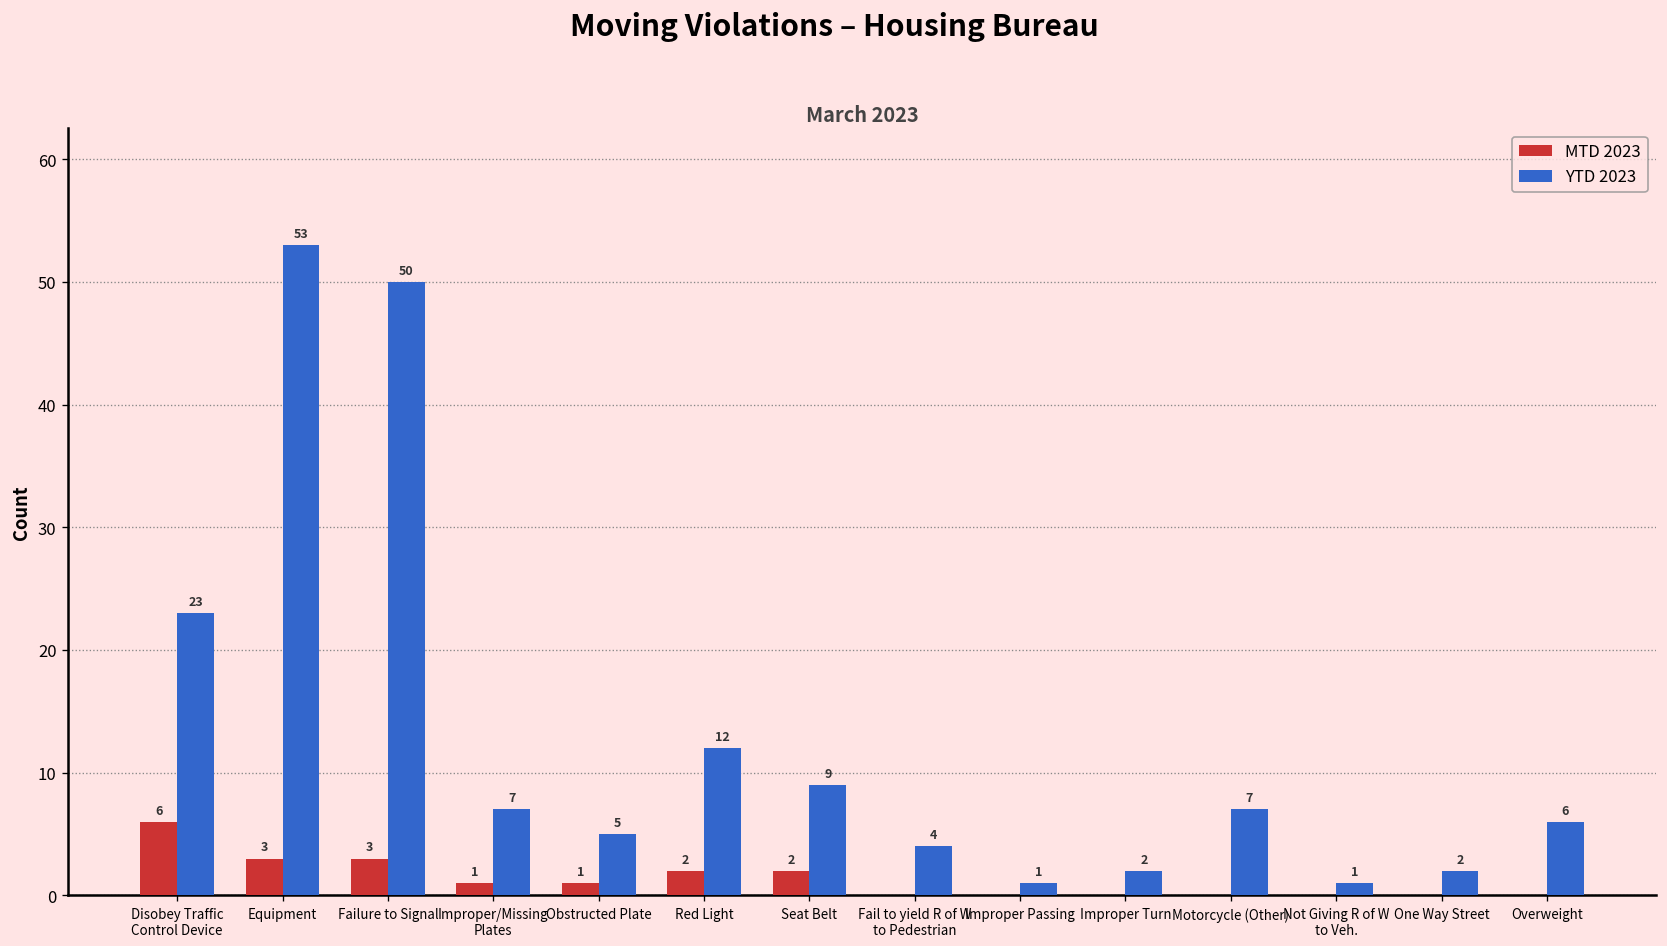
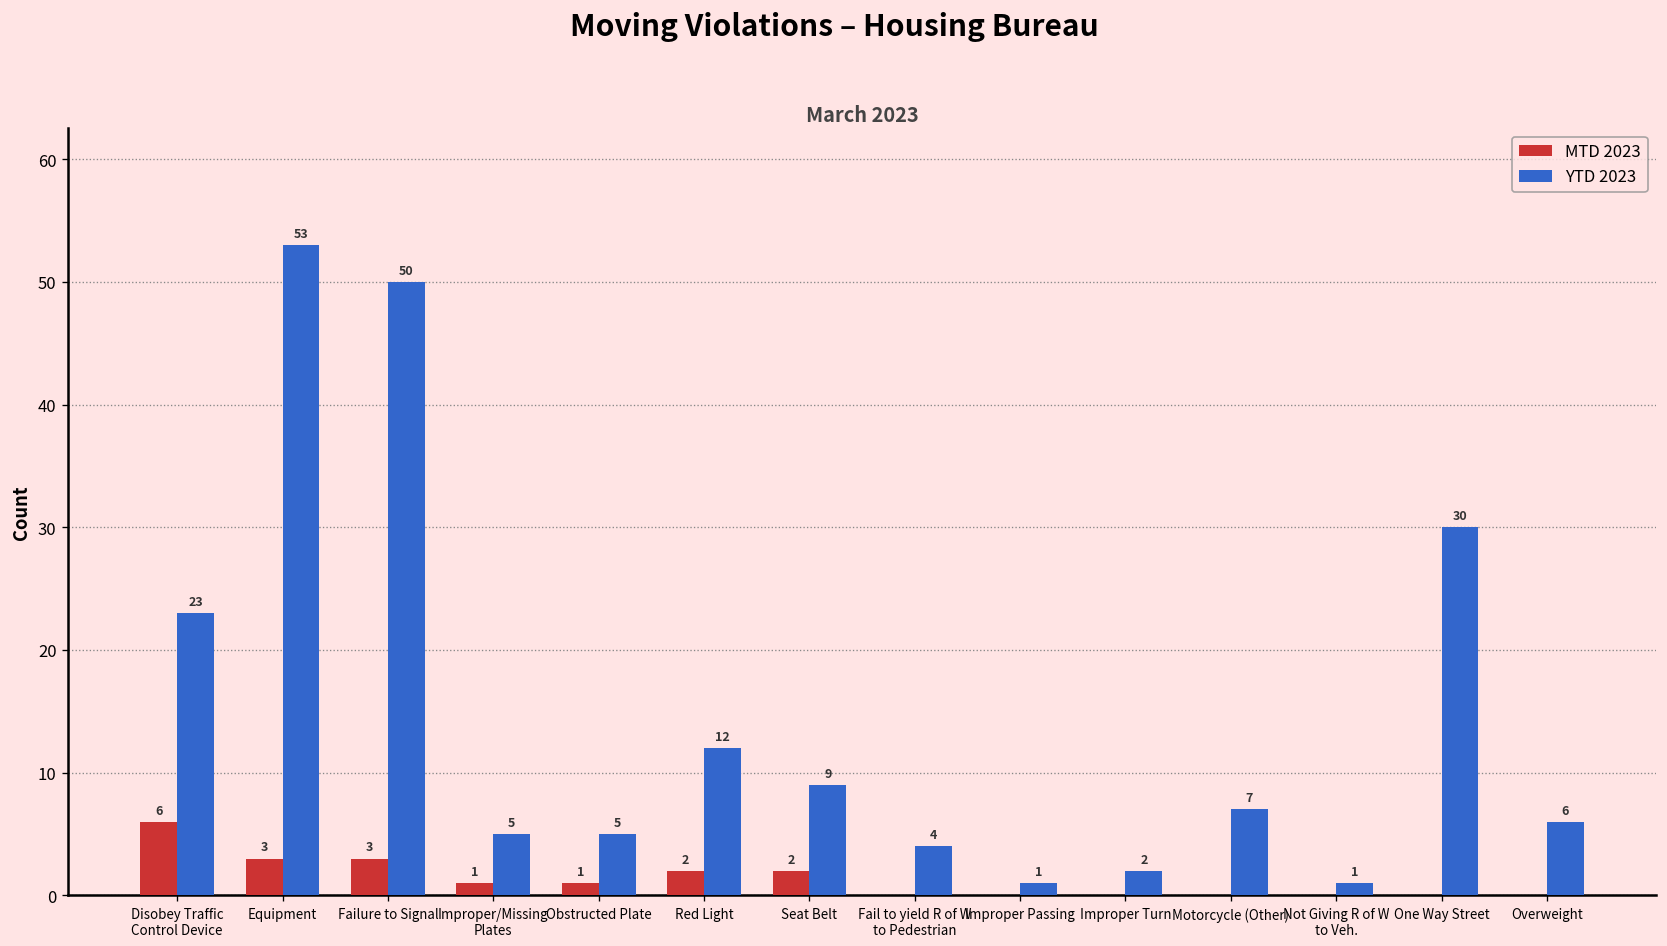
YTD 2023, Improper/Missing Plates: 7 -> 5
YTD 2023, One Way Street: 2 -> 30
